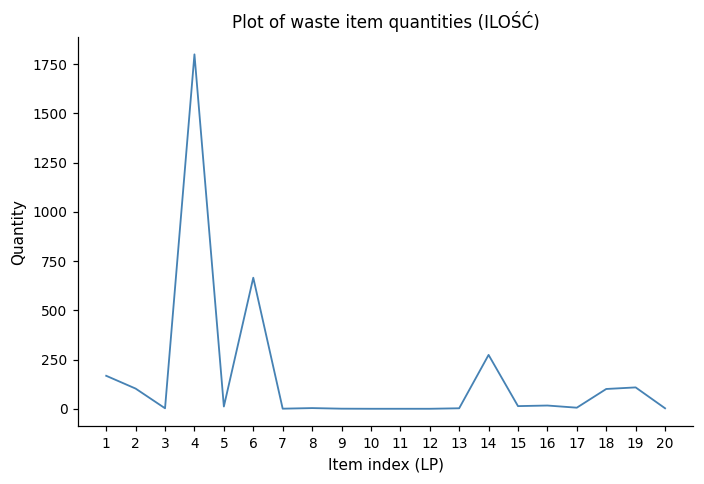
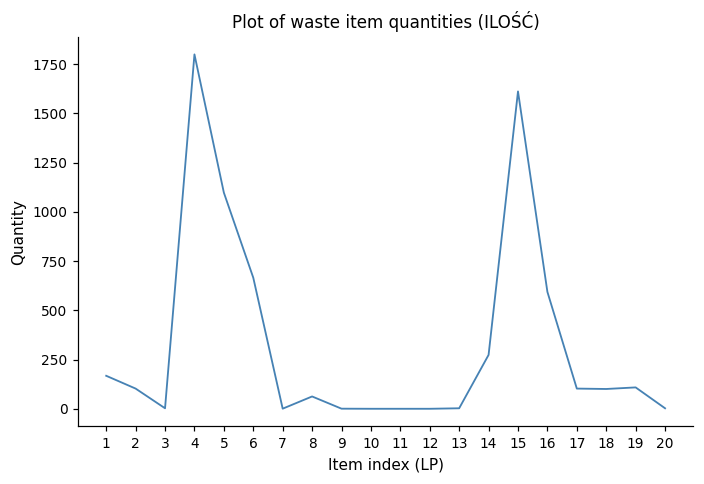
5: 10 -> 1100
8: 0 -> 60
15: 10 -> 1610
16: 20 -> 590
17: 10 -> 100
